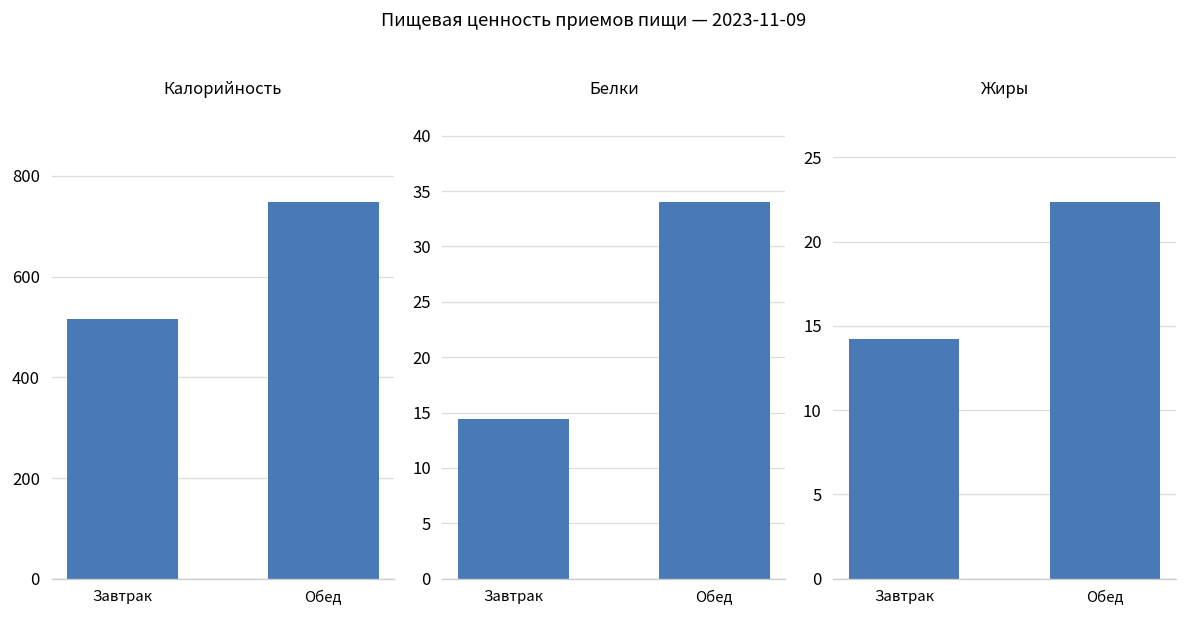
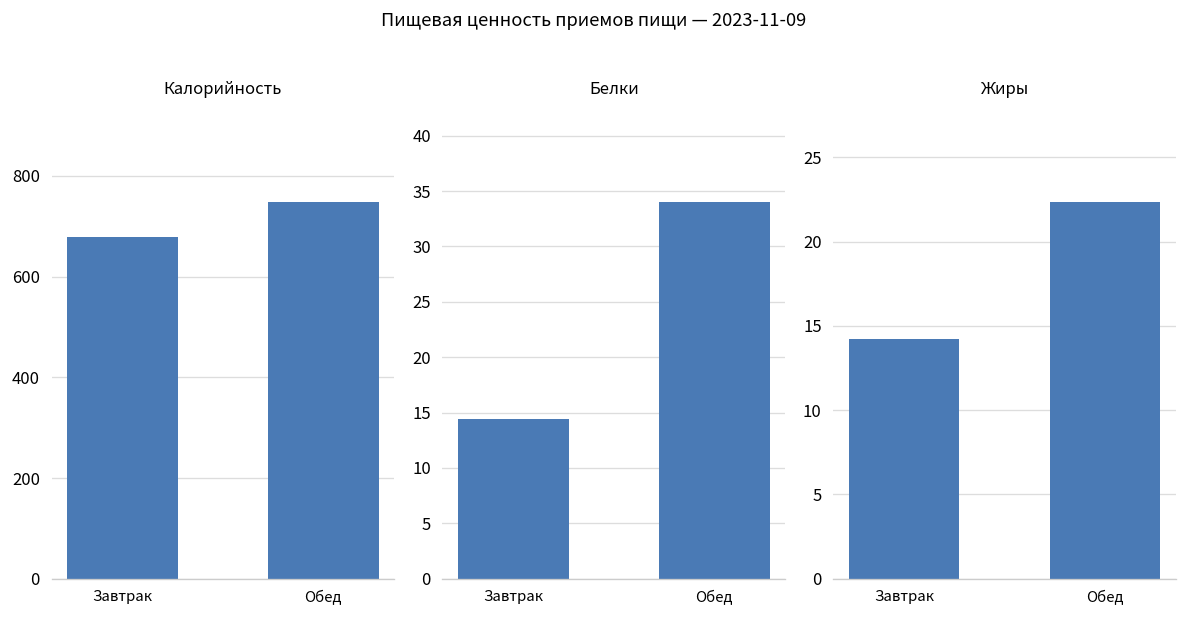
Калорийность, Завтрак: 520 -> 680
